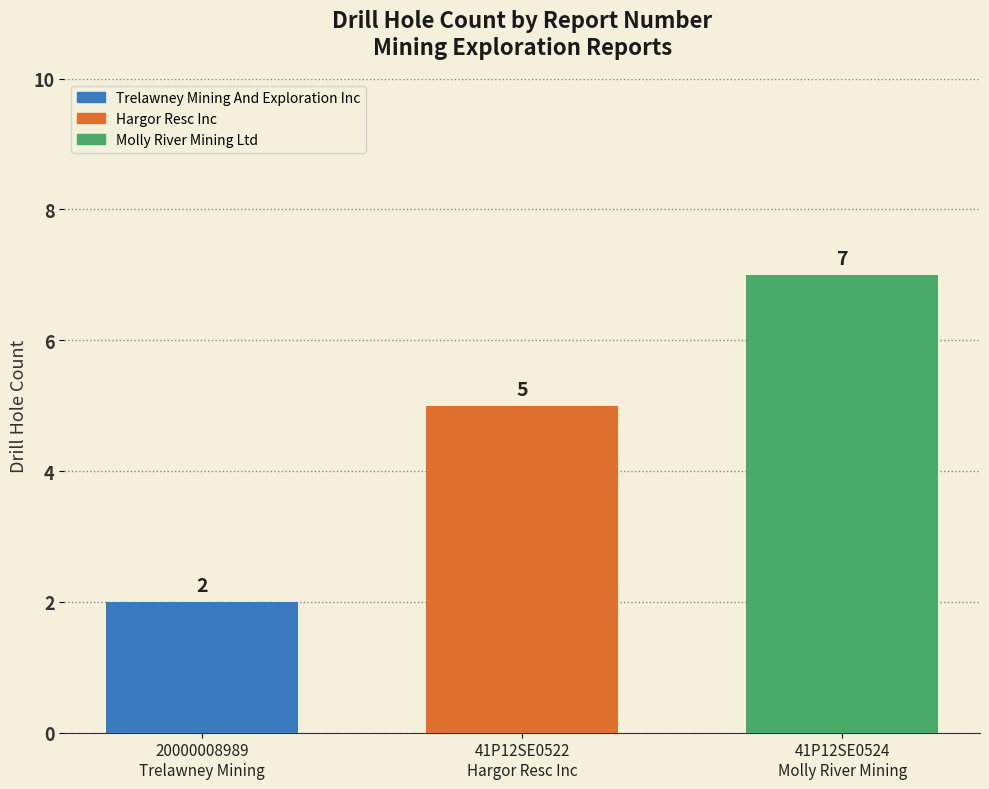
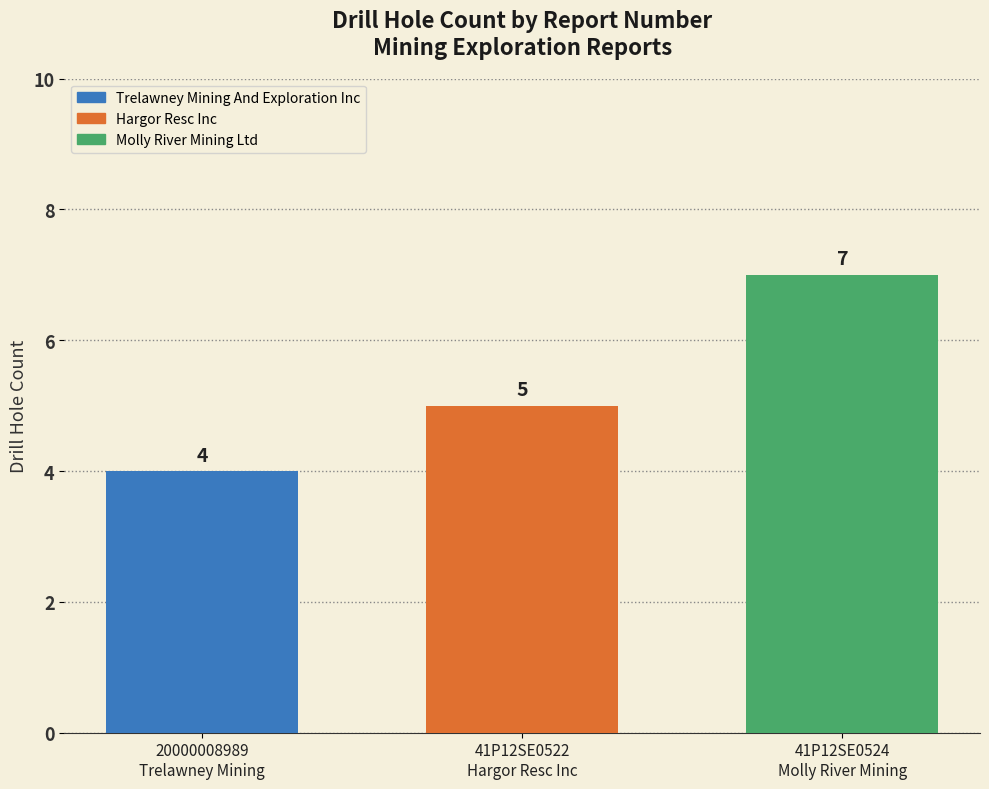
20000008989 Trelawney Mining: 2 -> 4
